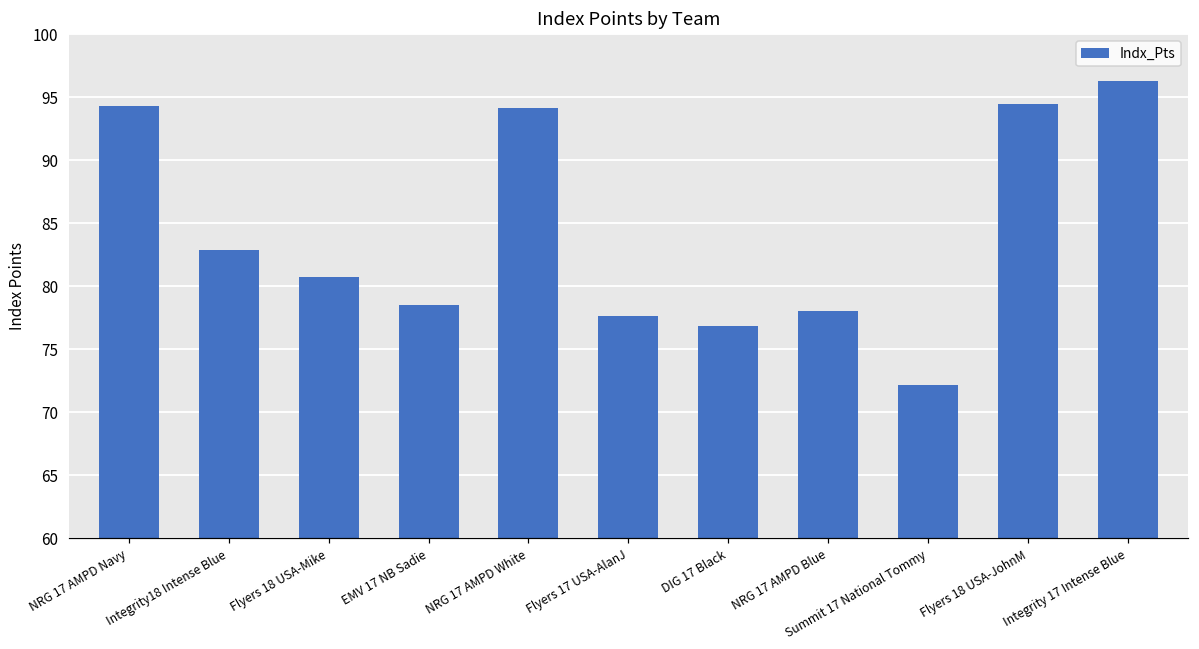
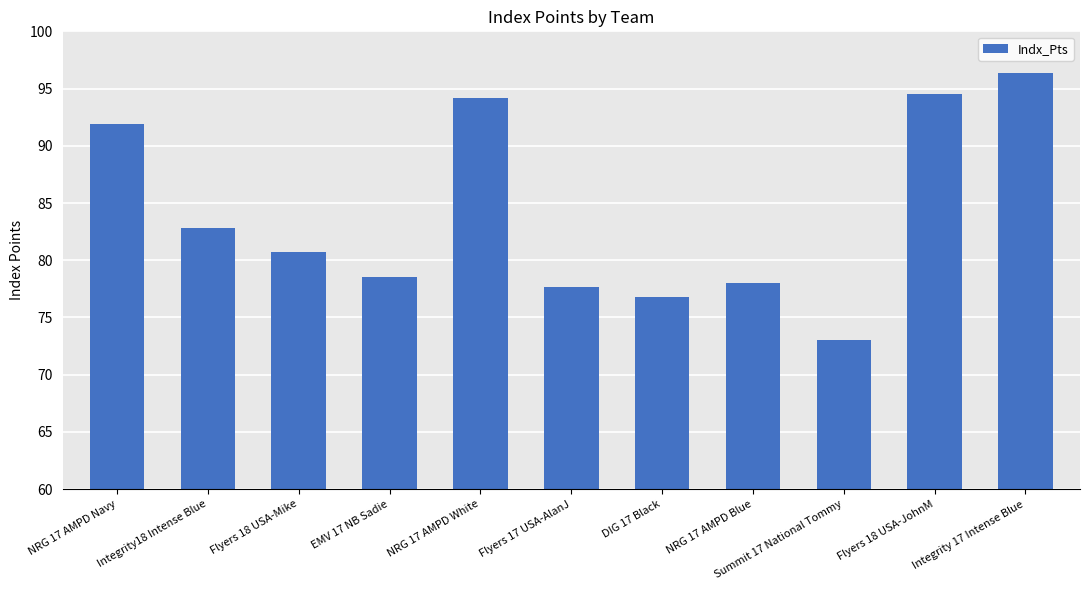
NRG 17 AMPD Navy: 94.3 -> 91.9
Summit 17 National Tommy: 72.2 -> 73.0
